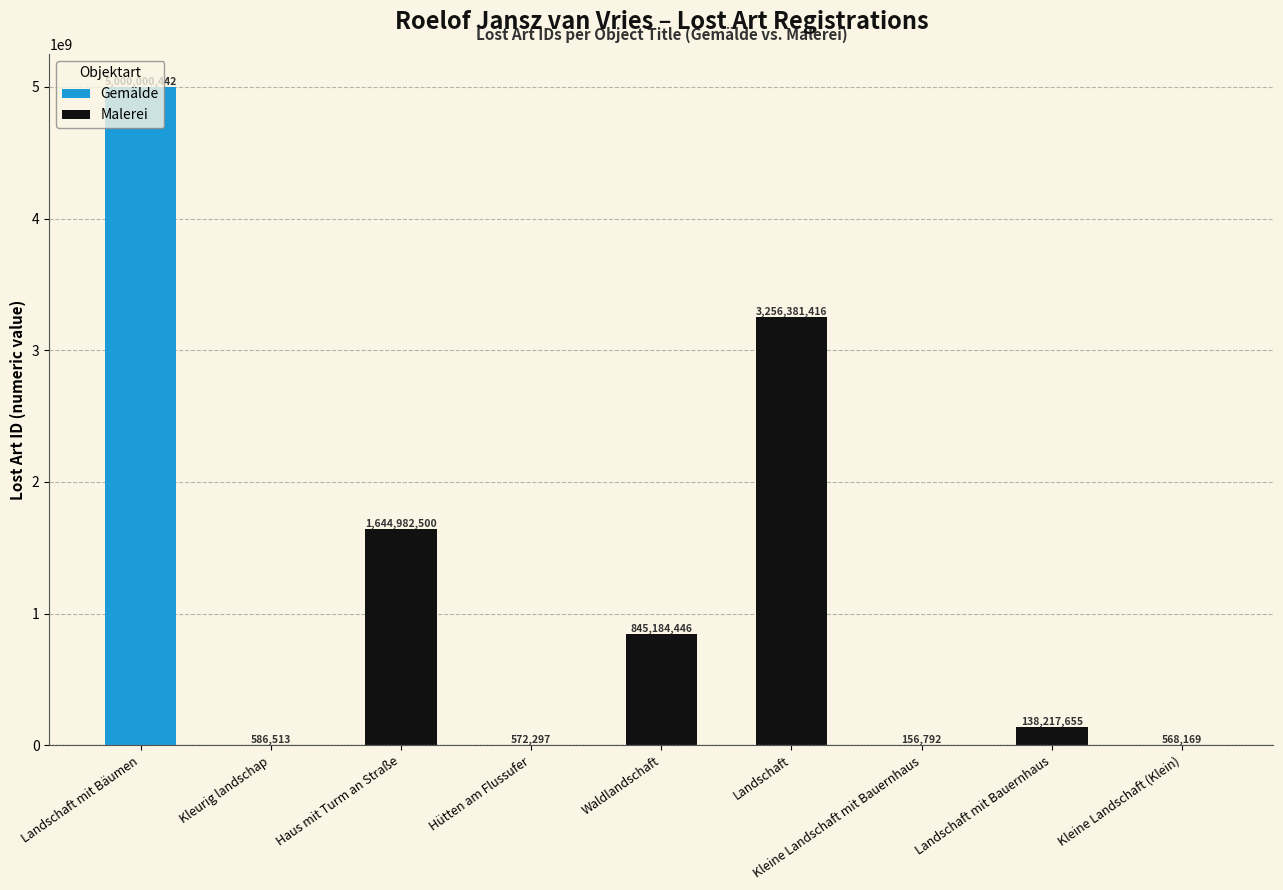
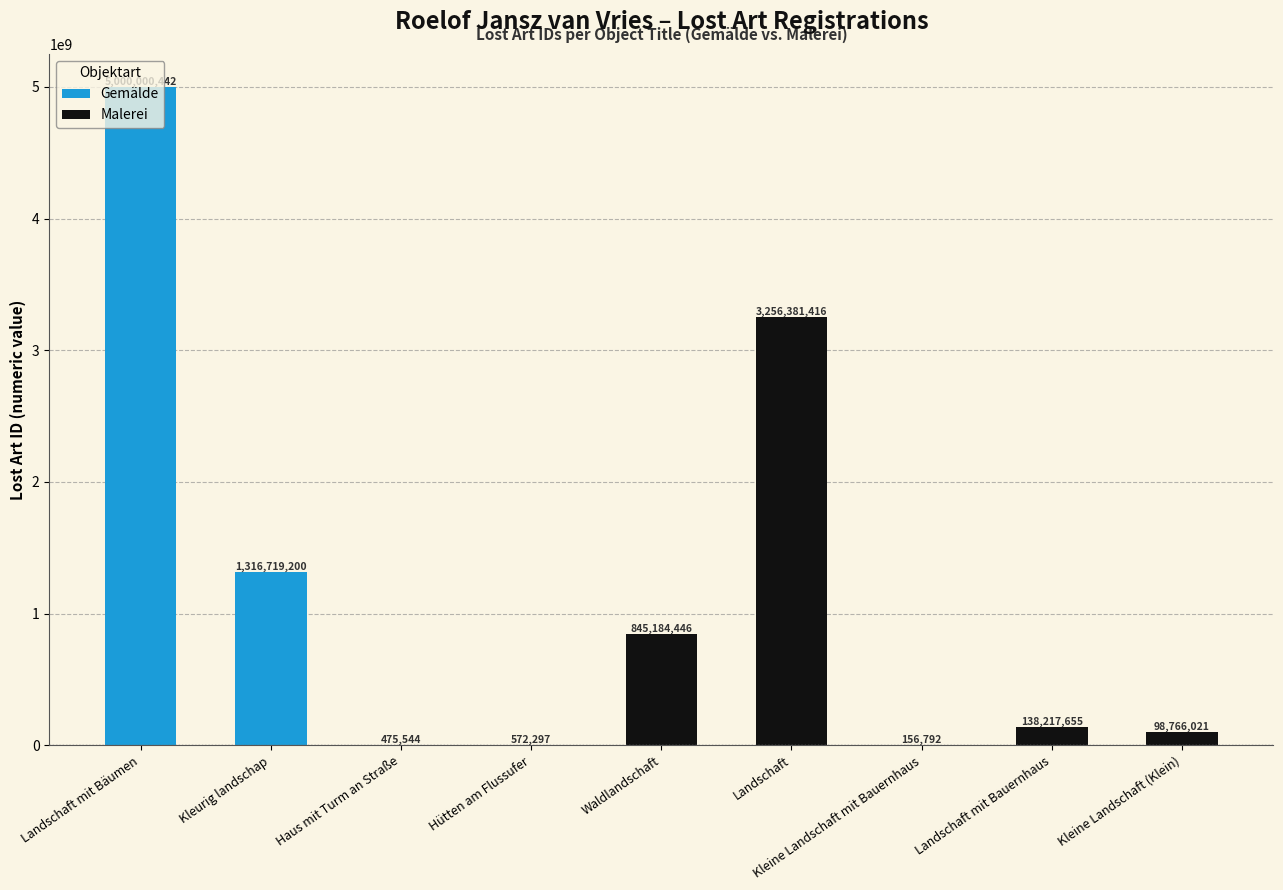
Kleurig landschap: 586,513 -> 1,316,719,200
Haus mit Turm an Straße: 1,644,982,500 -> 475,544
Kleine Landschaft (Klein): 568,169 -> 98,766,021
